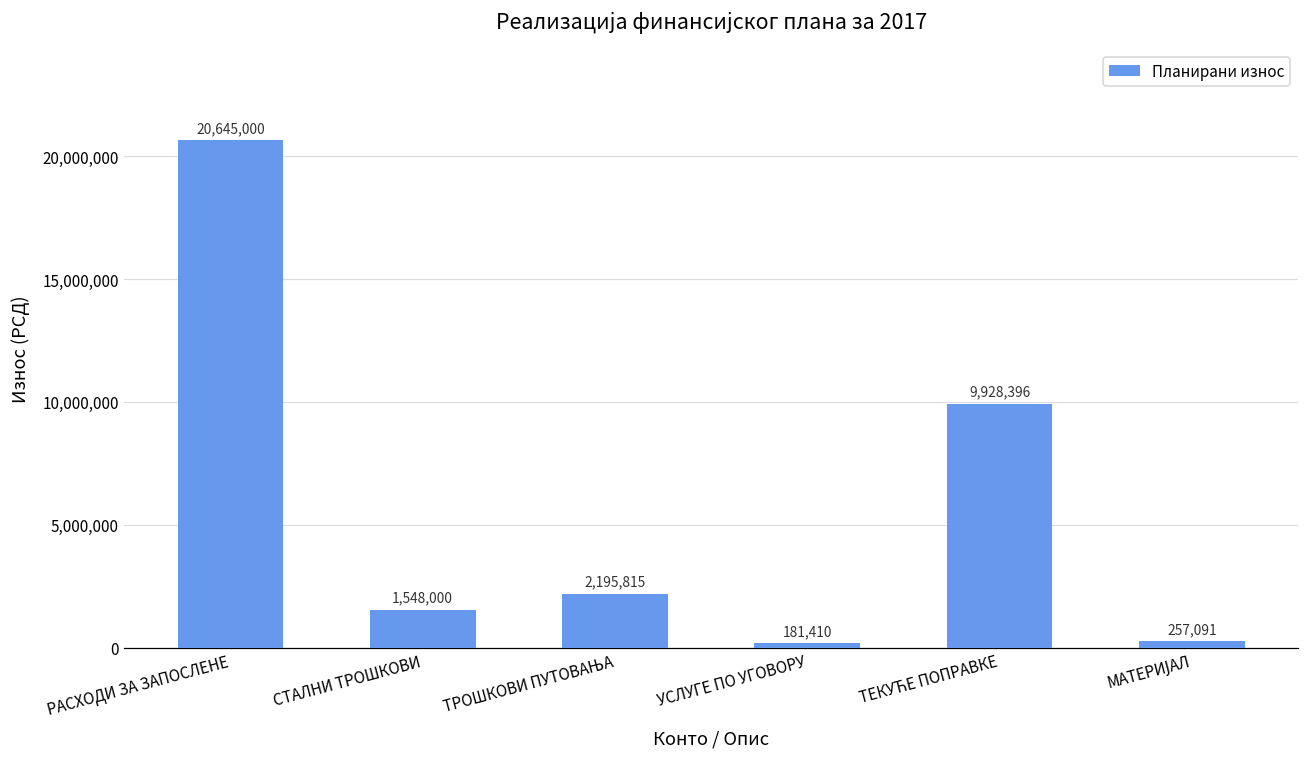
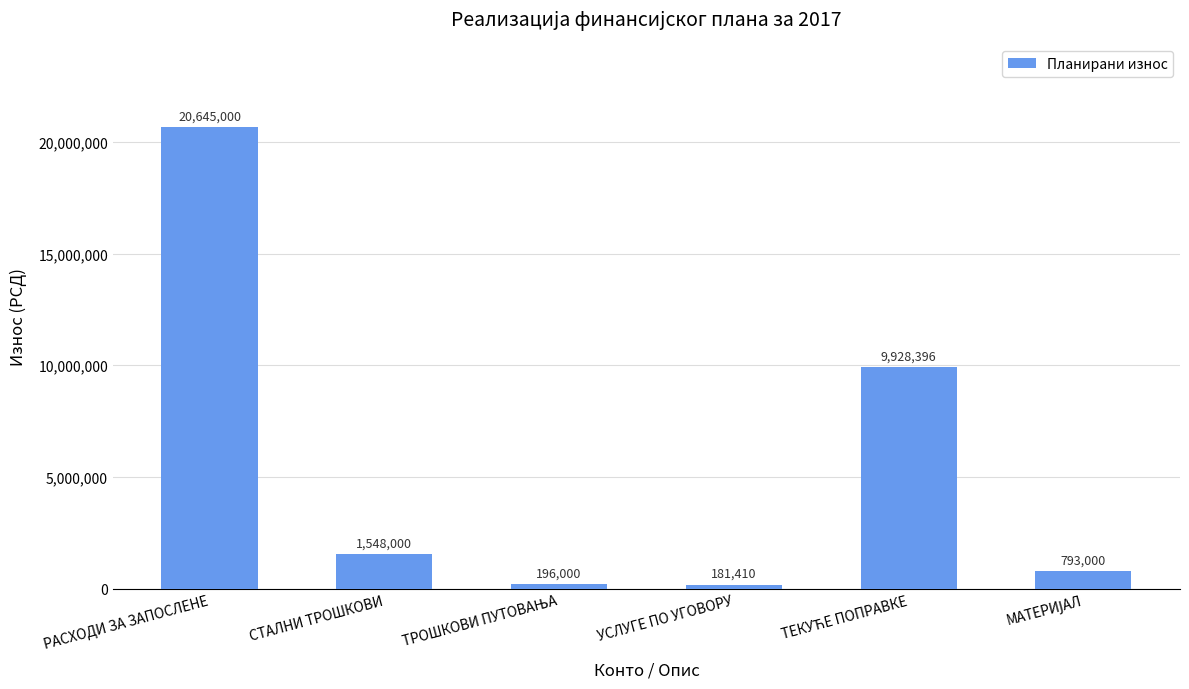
ТРОШКОВИ ПУТОВАЊА: 2,195,815 -> 196,000
МАТЕРИЈАЛ: 257,091 -> 793,000
